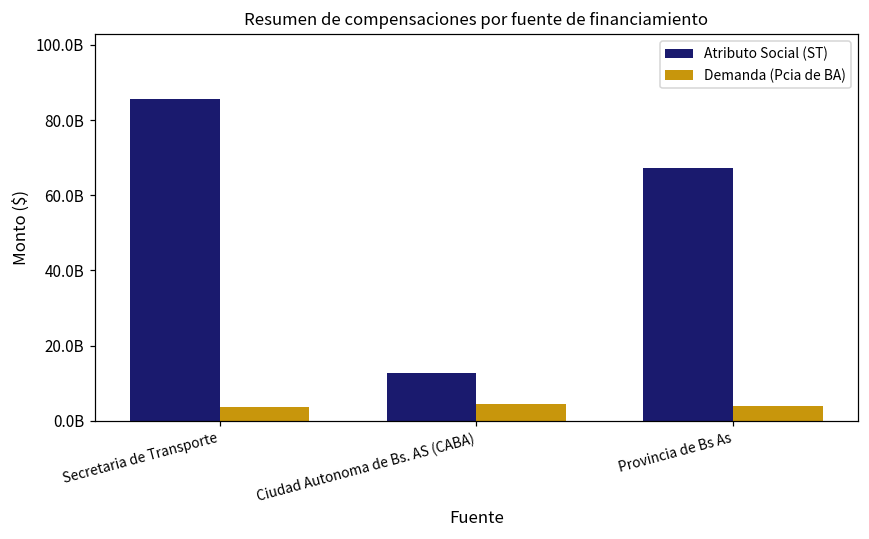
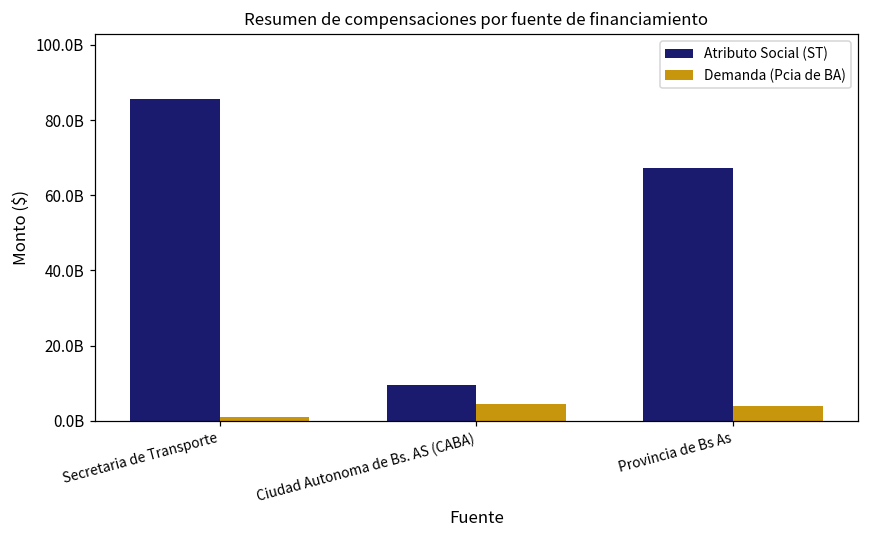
Demanda (Pcia de BA), Secretaria de Transporte: 4000000000 -> 1000000000
Atributo Social (ST), Ciudad Autonoma de Bs. AS (CABA): 13000000000 -> 10000000000
